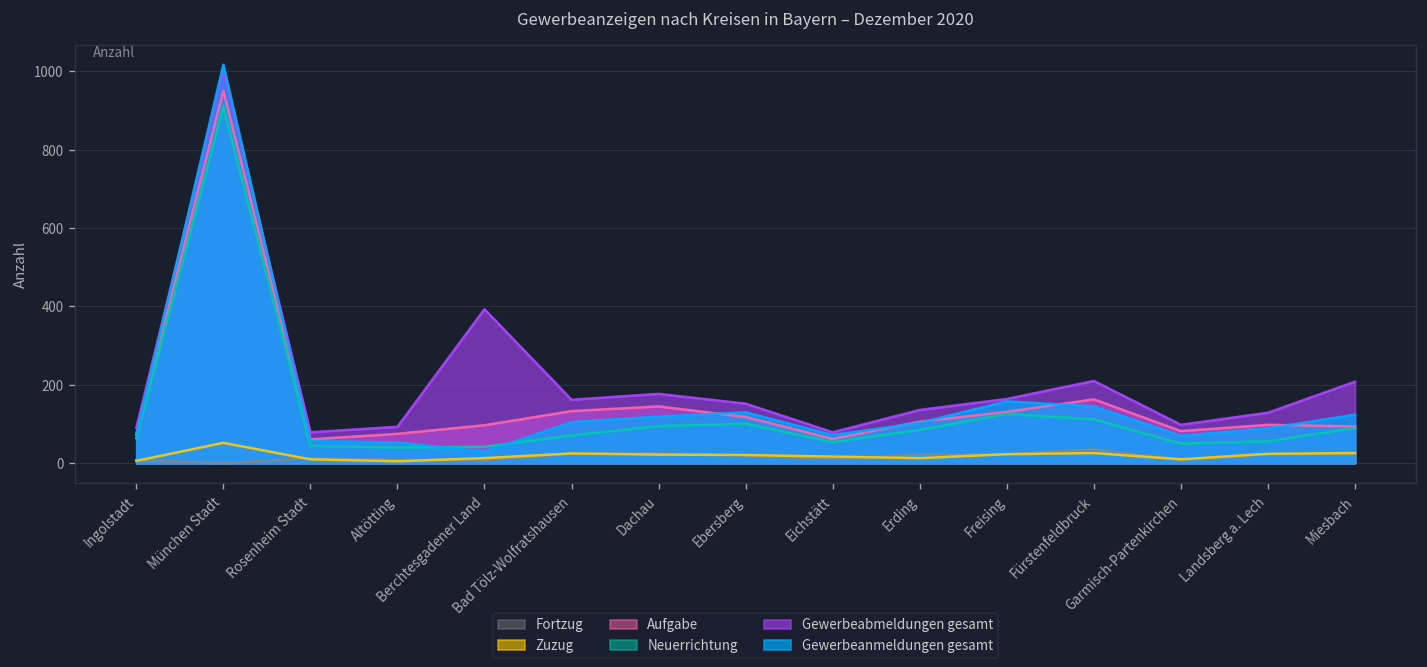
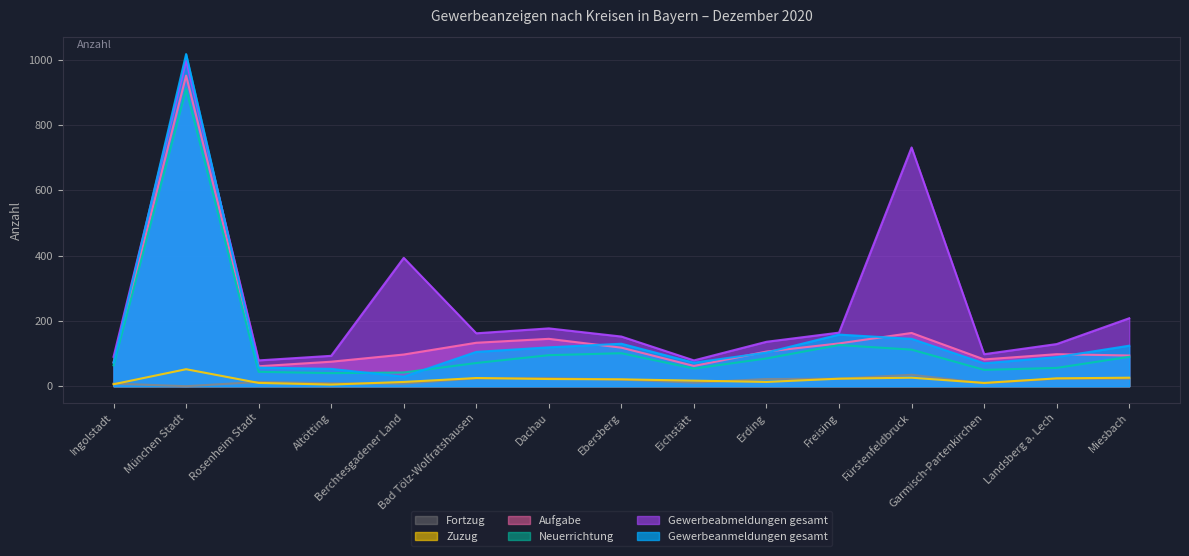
Gewerbeabmeldungen gesamt, Fürstenfeldbruck: 210 -> 730
